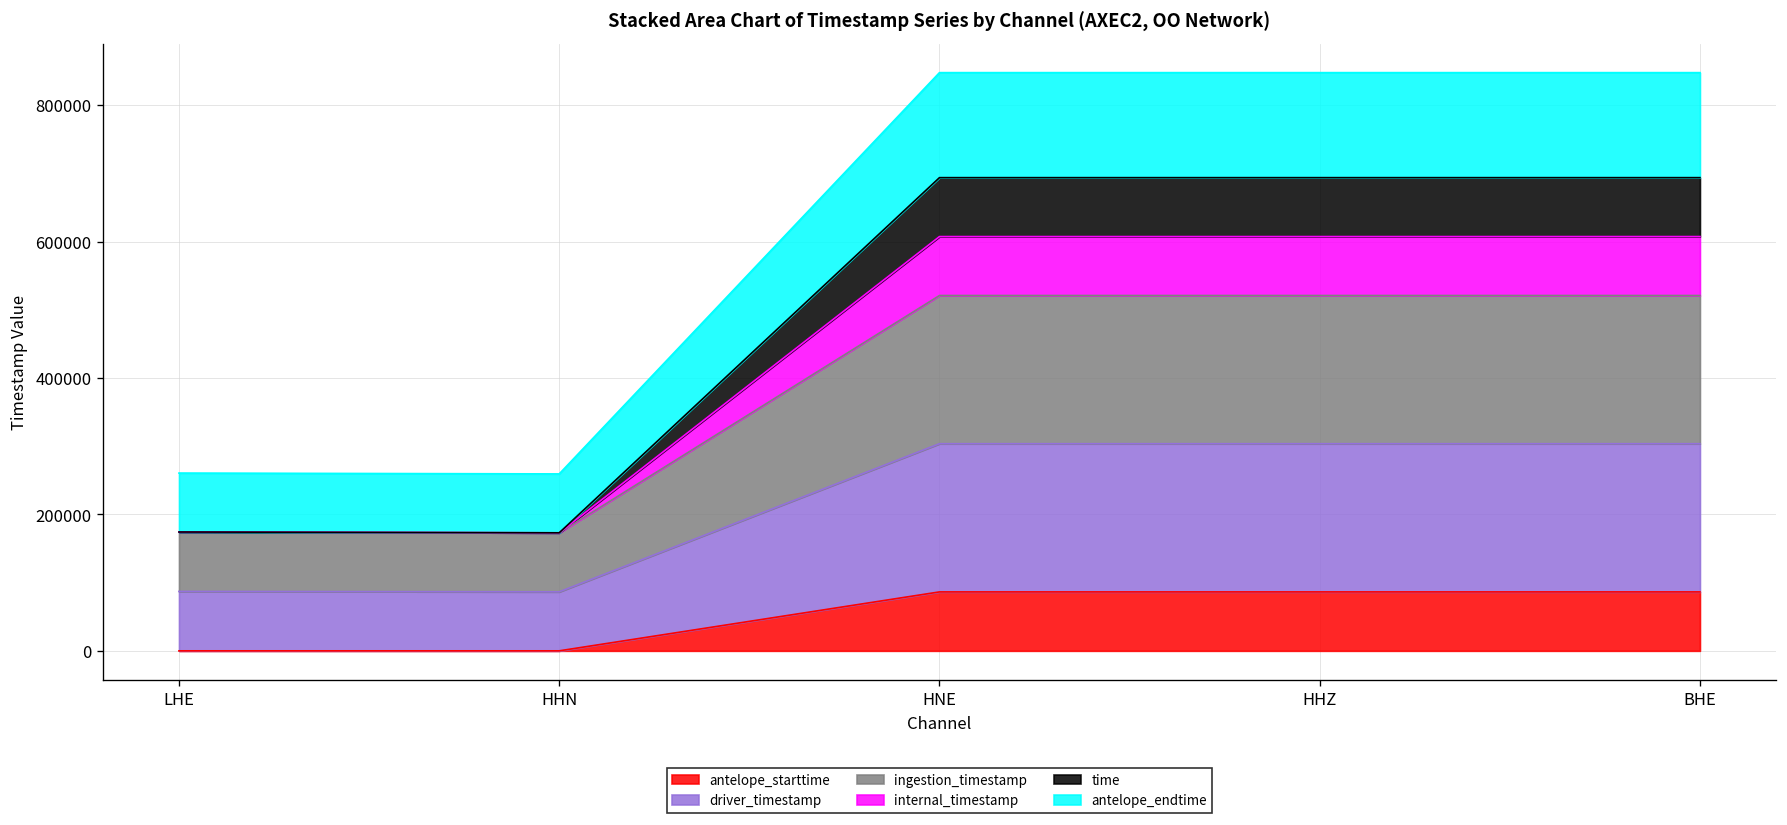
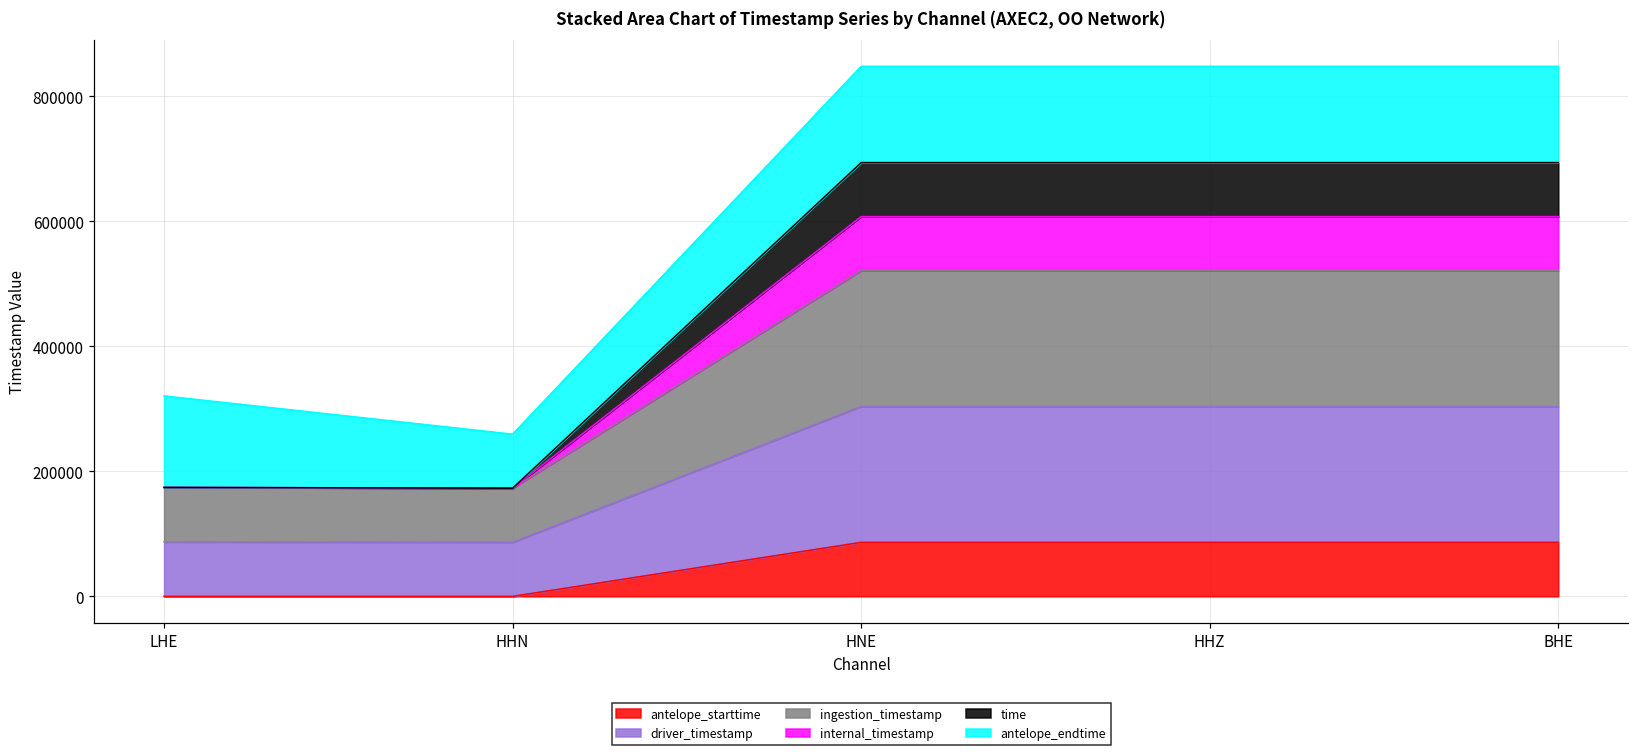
antelope_endtime, LHE: 90000 -> 150000
